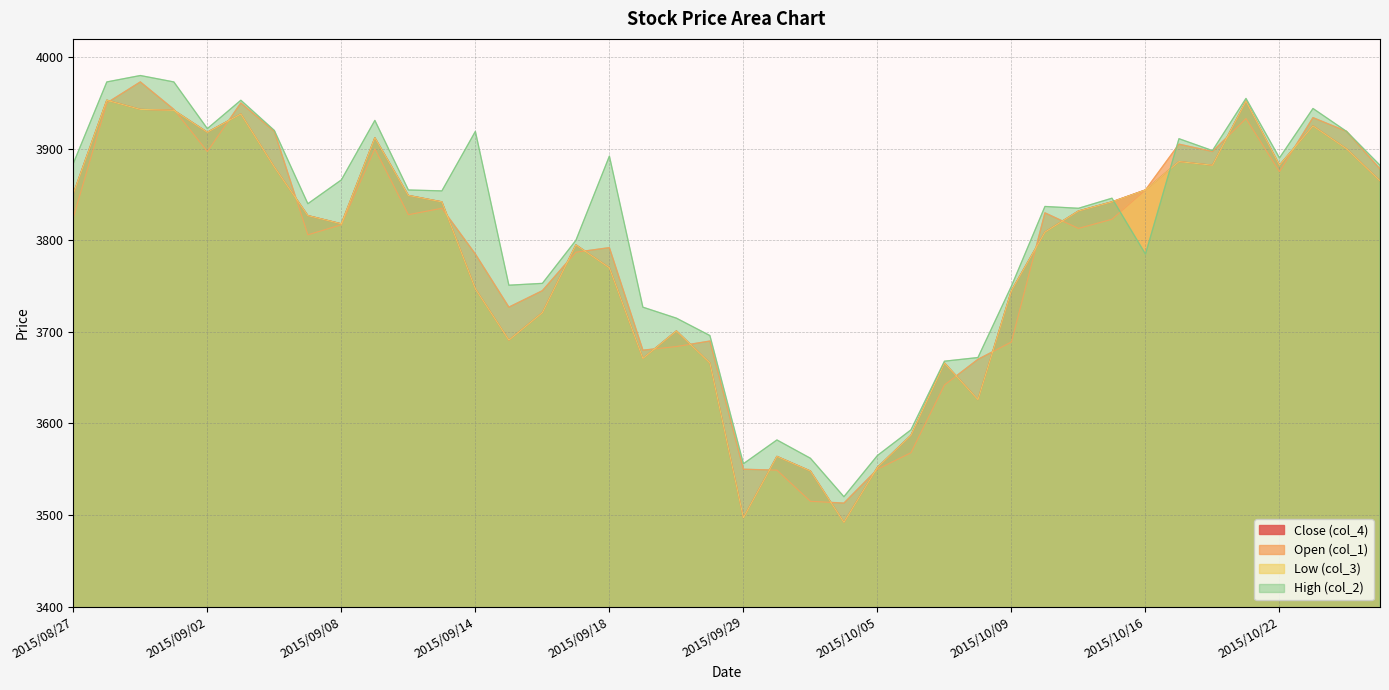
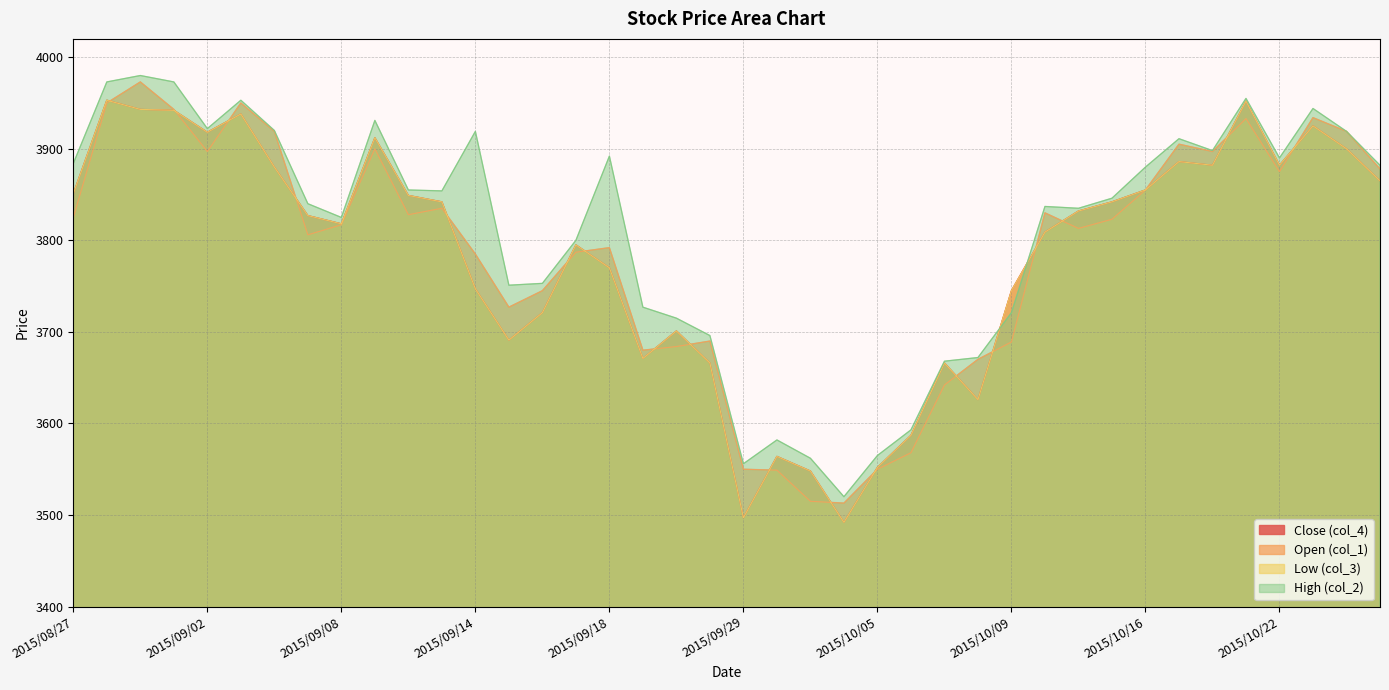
High (col_2), 2015/09/08: 3870 -> 3830
High (col_2), 2015/10/09: 3750 -> 3720
High (col_2), 2015/10/16: 3790 -> 3880
